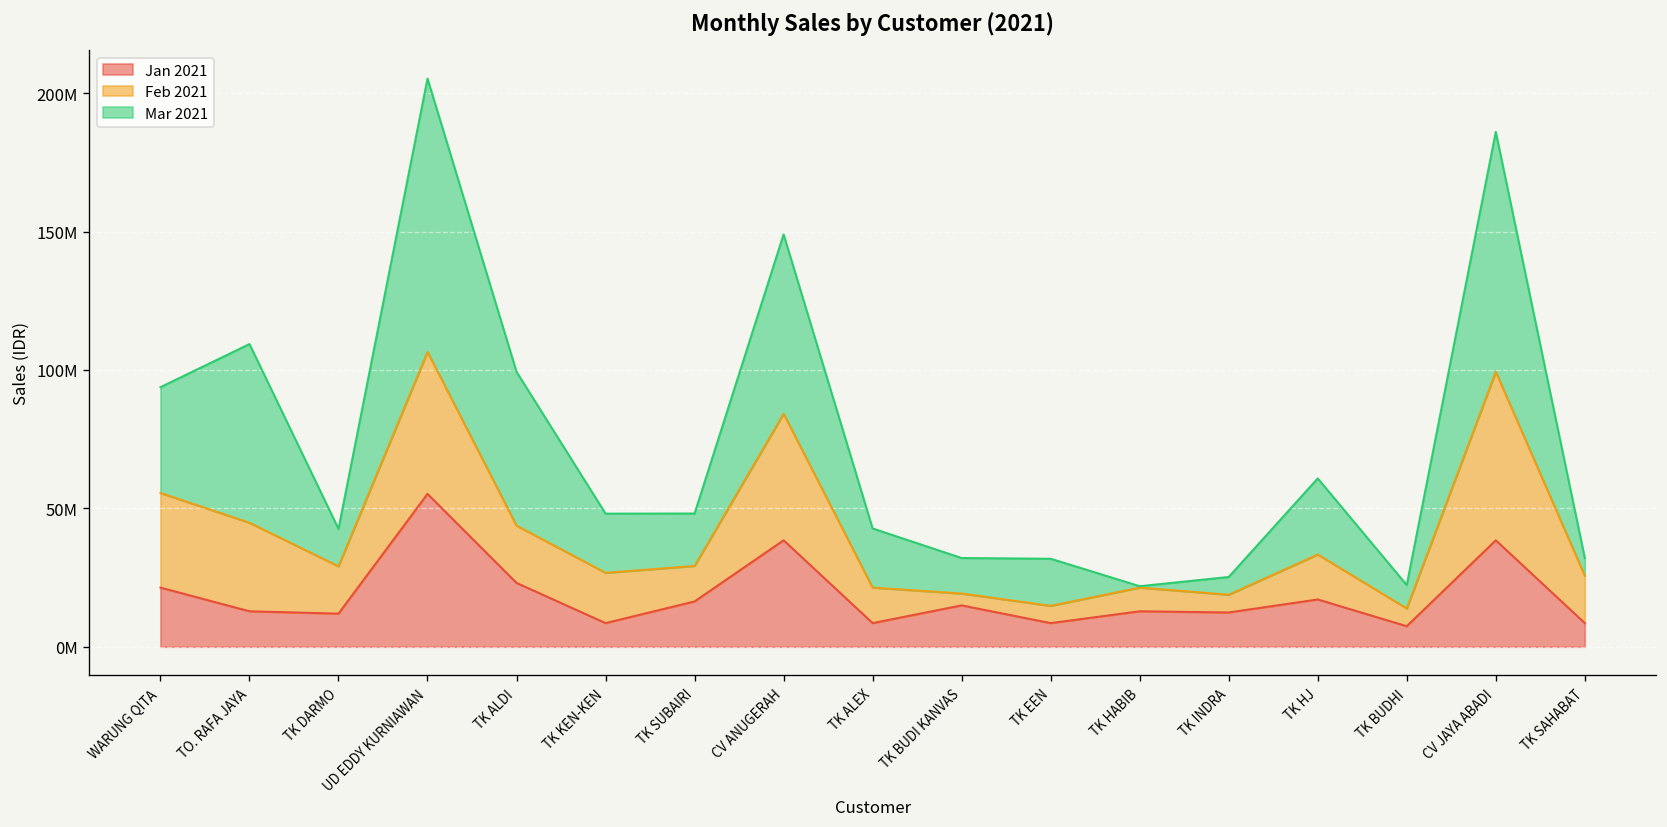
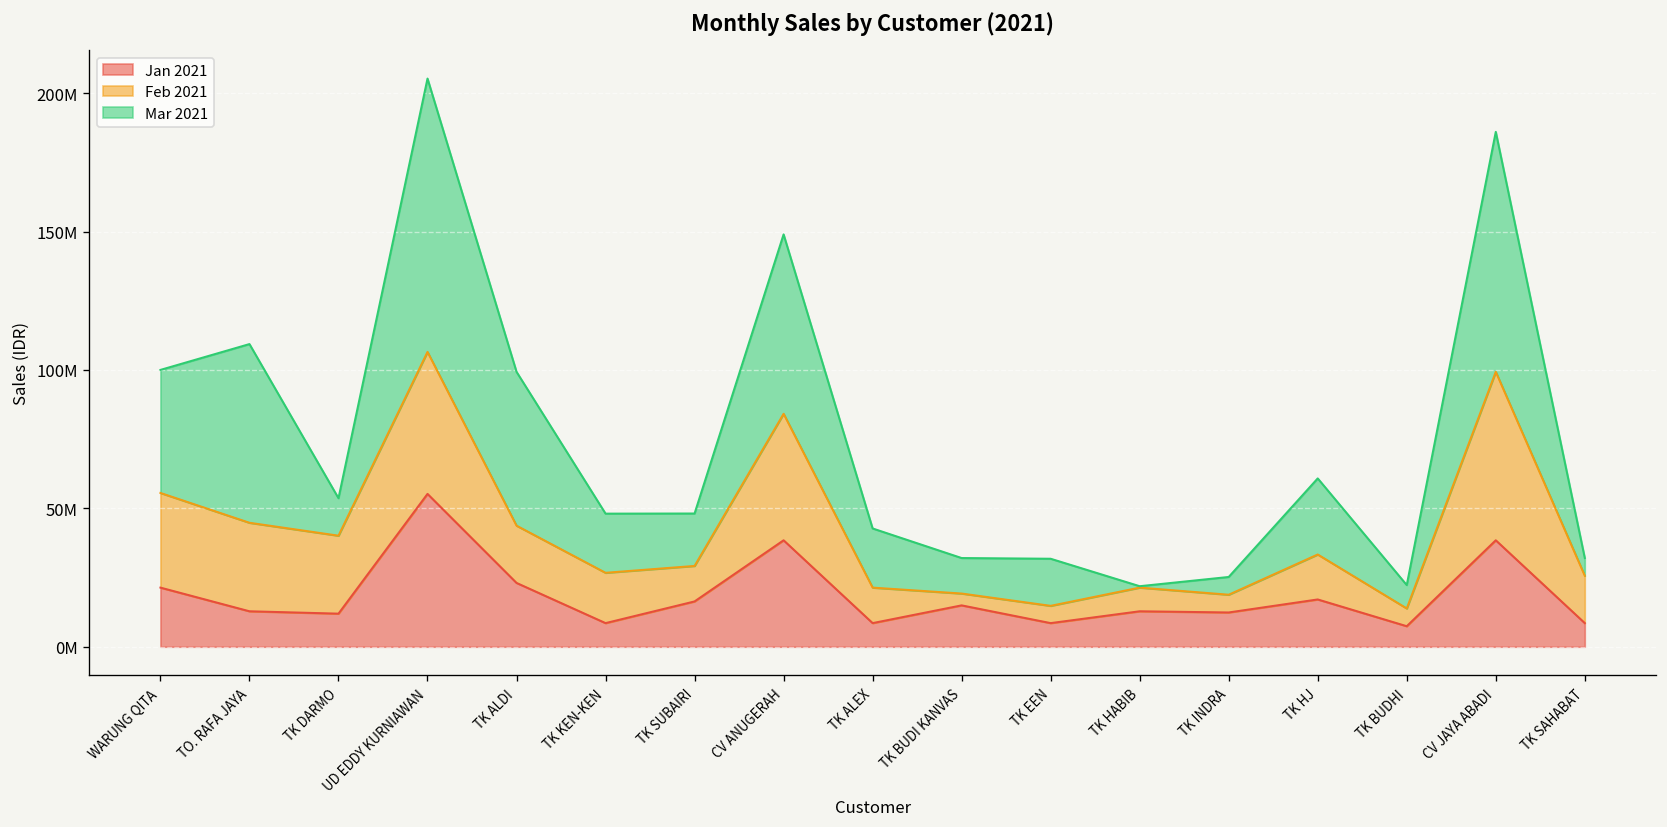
Mar 2021, WARUNG QITA: 38000000 -> 44000000
Feb 2021, TK DARMO: 17000000 -> 28000000
